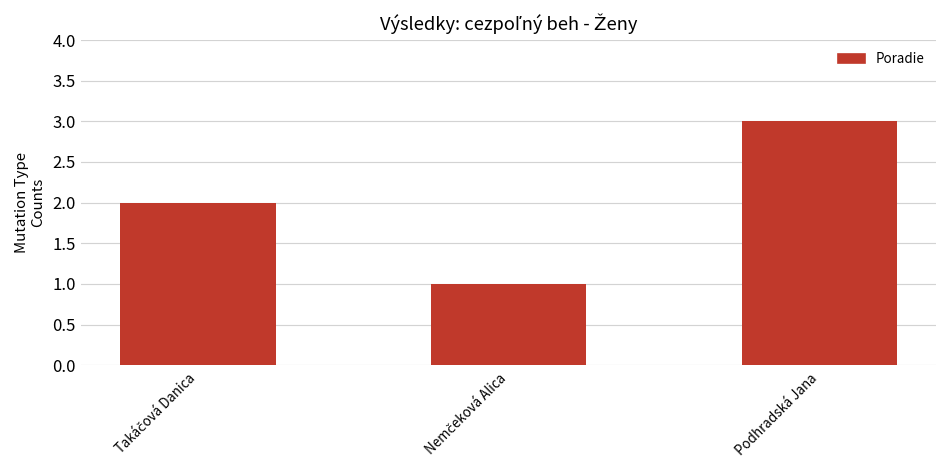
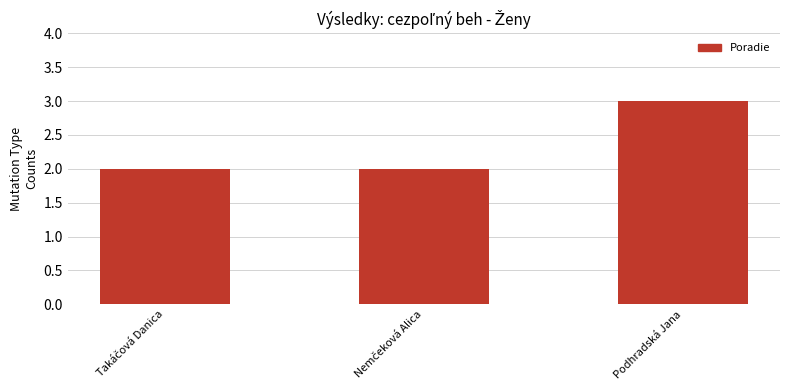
Nemčeková Alica: 1 -> 2
